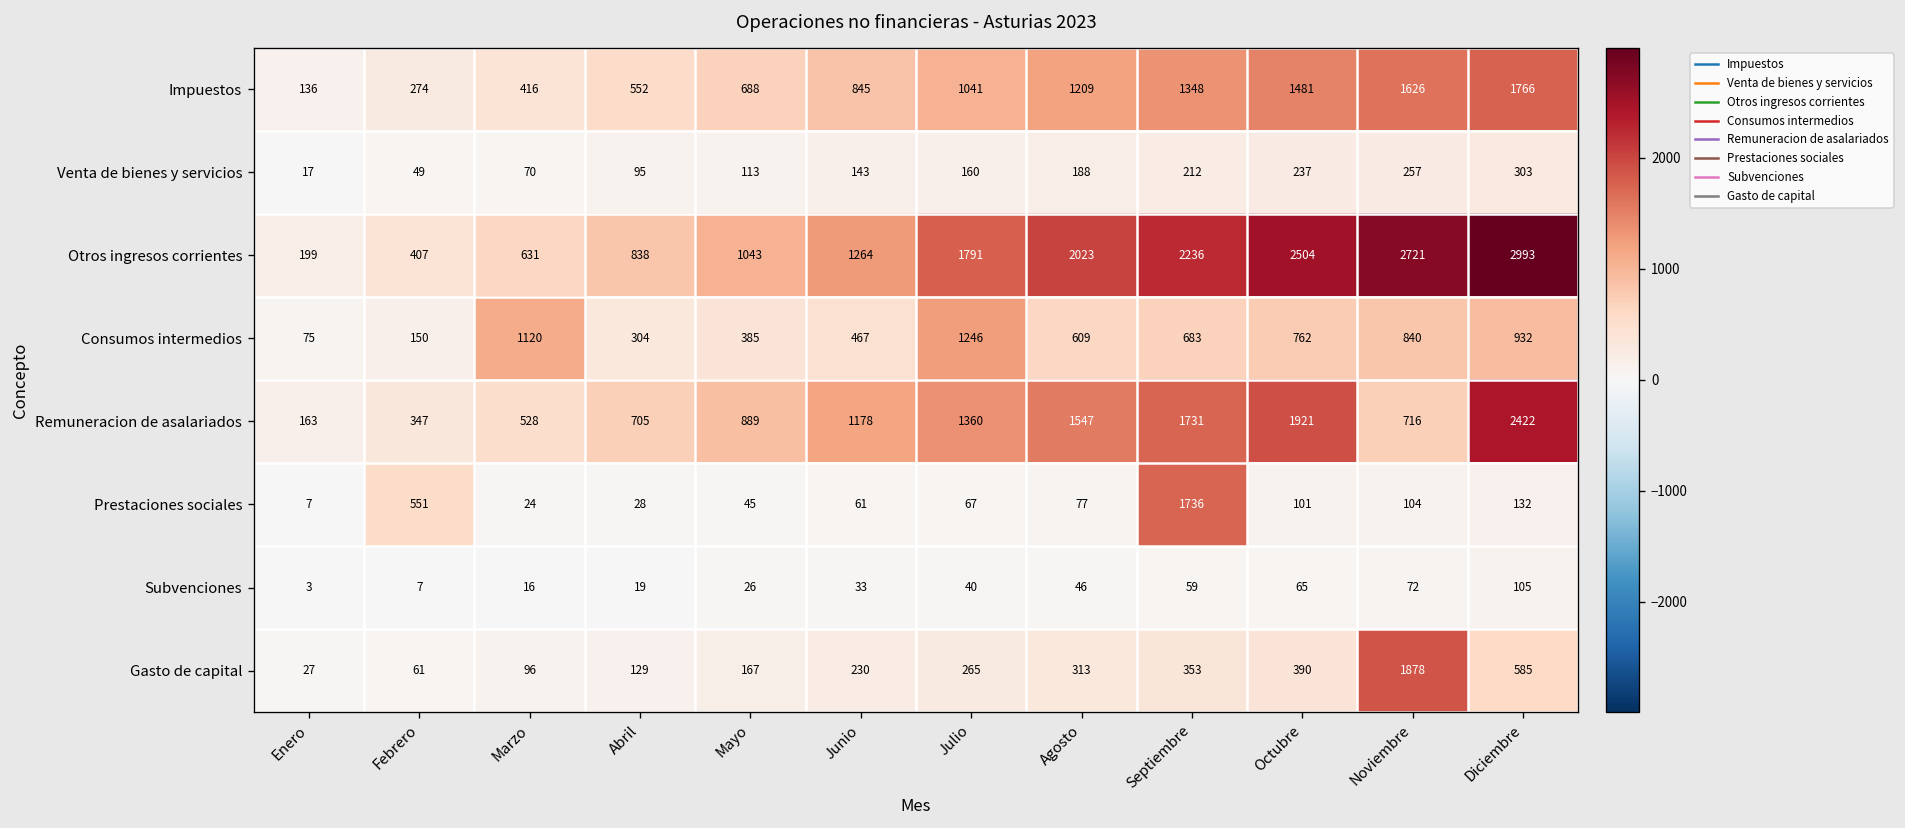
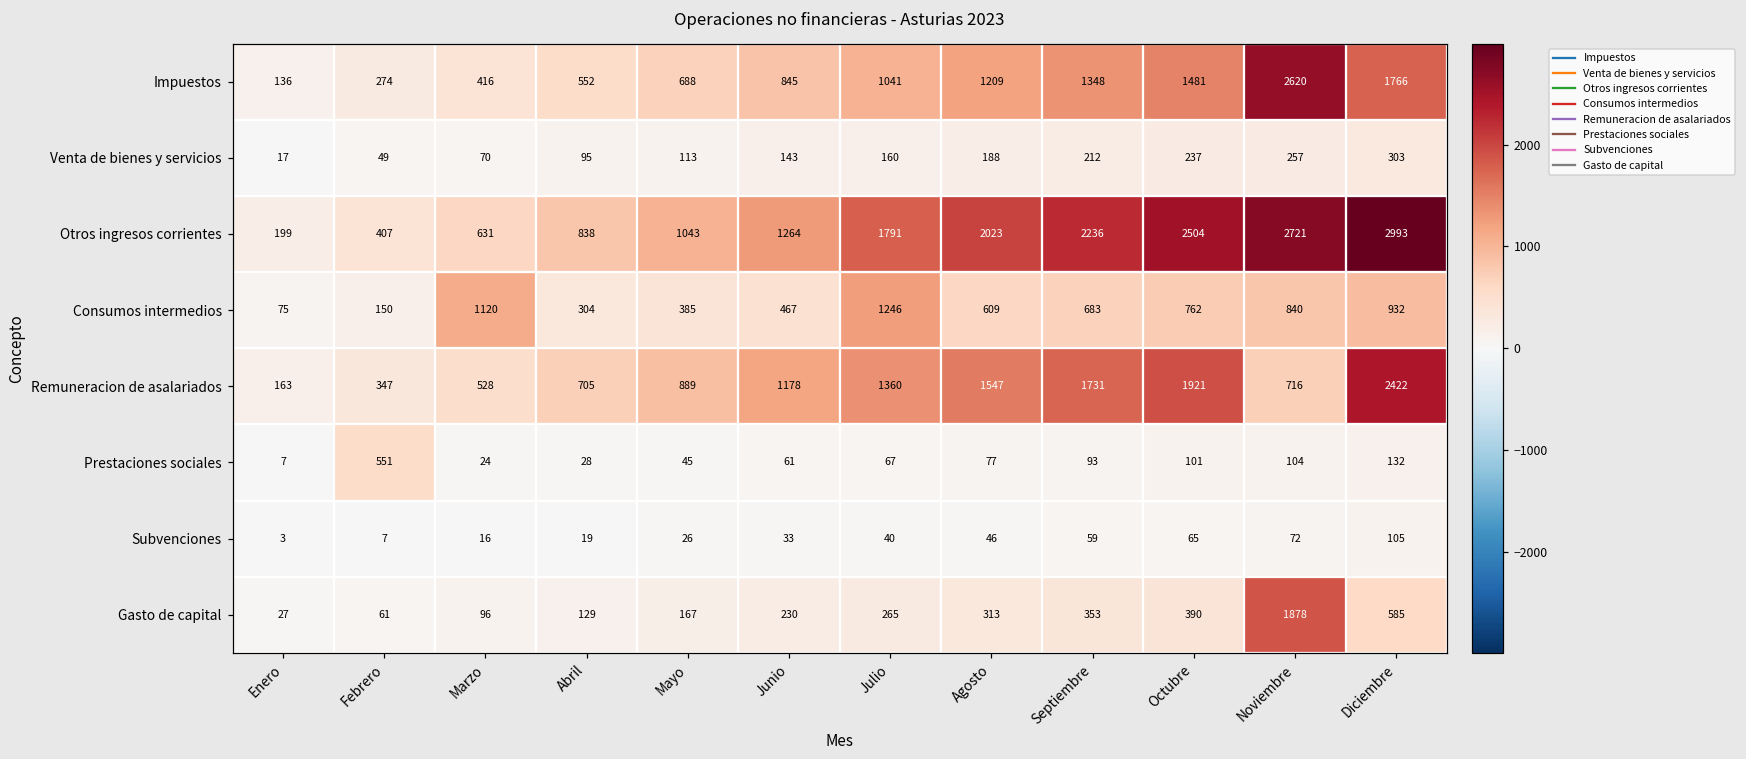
Impuestos, Noviembre: 1626 -> 2620
Prestaciones sociales, Septiembre: 1736 -> 93
